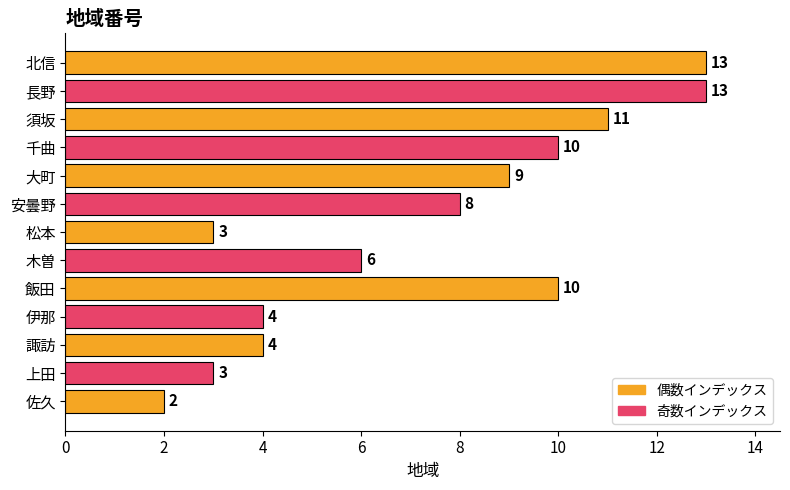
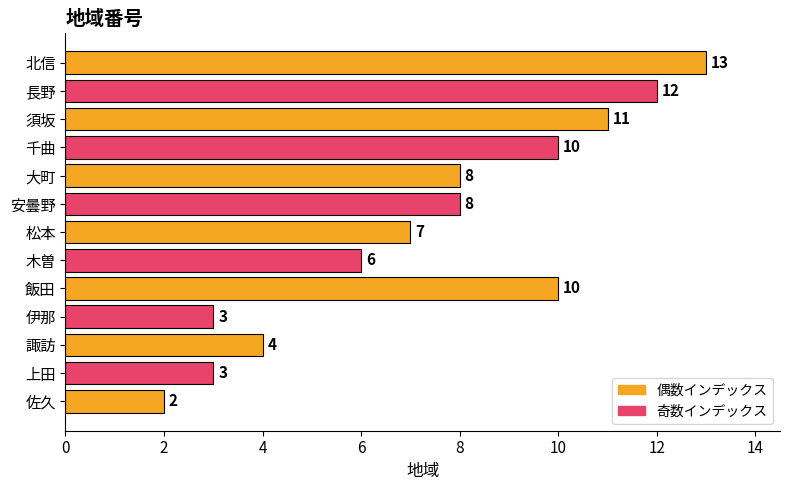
長野: 13 -> 12
大町: 9 -> 8
松本: 3 -> 7
伊那: 4 -> 3
